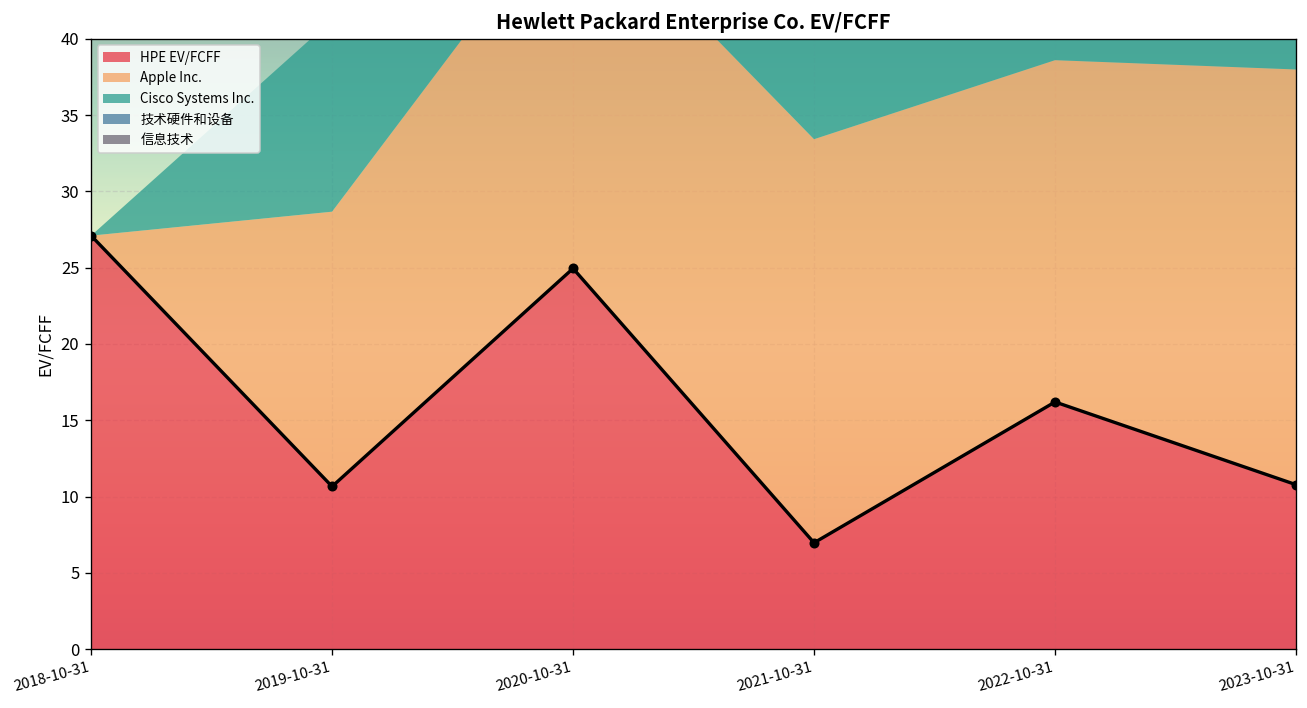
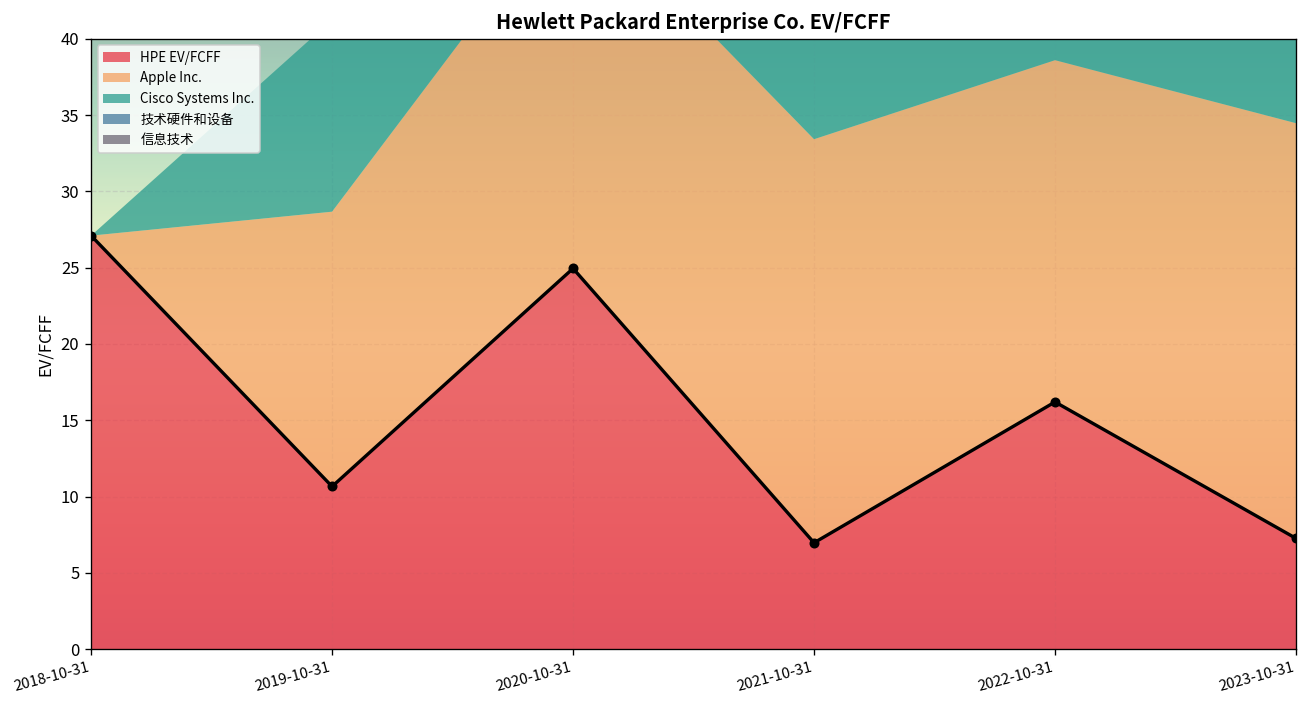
HPE EV/FCFF, 2023-10-31: 10.8 -> 7.3
